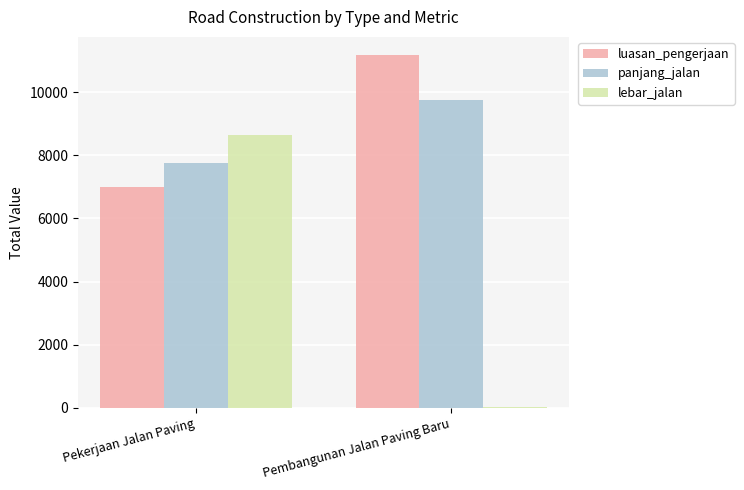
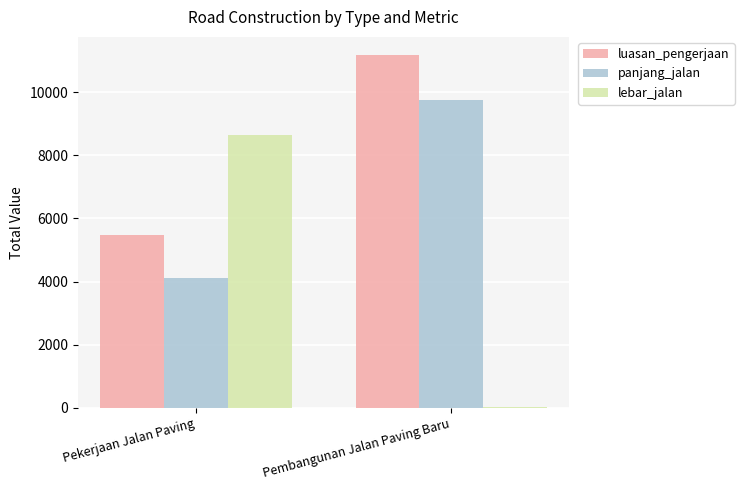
luasan_pengerjaan, Pekerjaan Jalan Paving: 7000 -> 5500
panjang_jalan, Pekerjaan Jalan Paving: 7700 -> 4100
